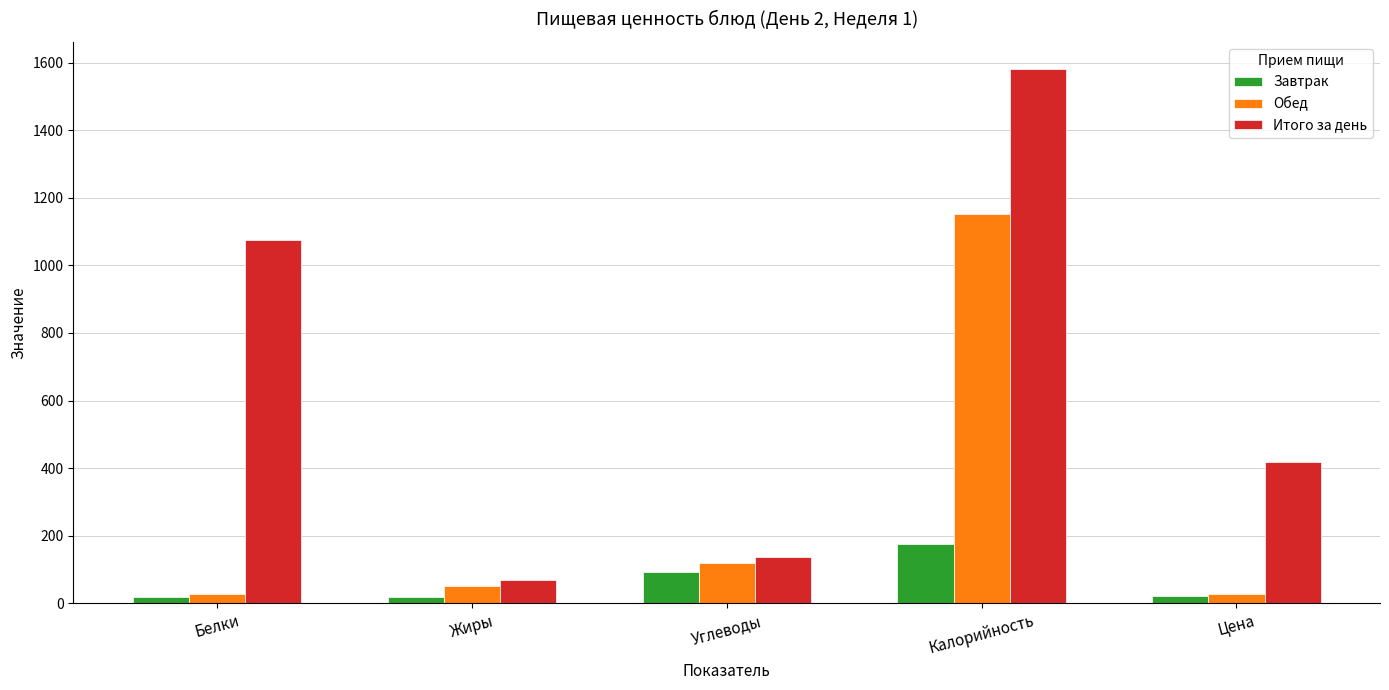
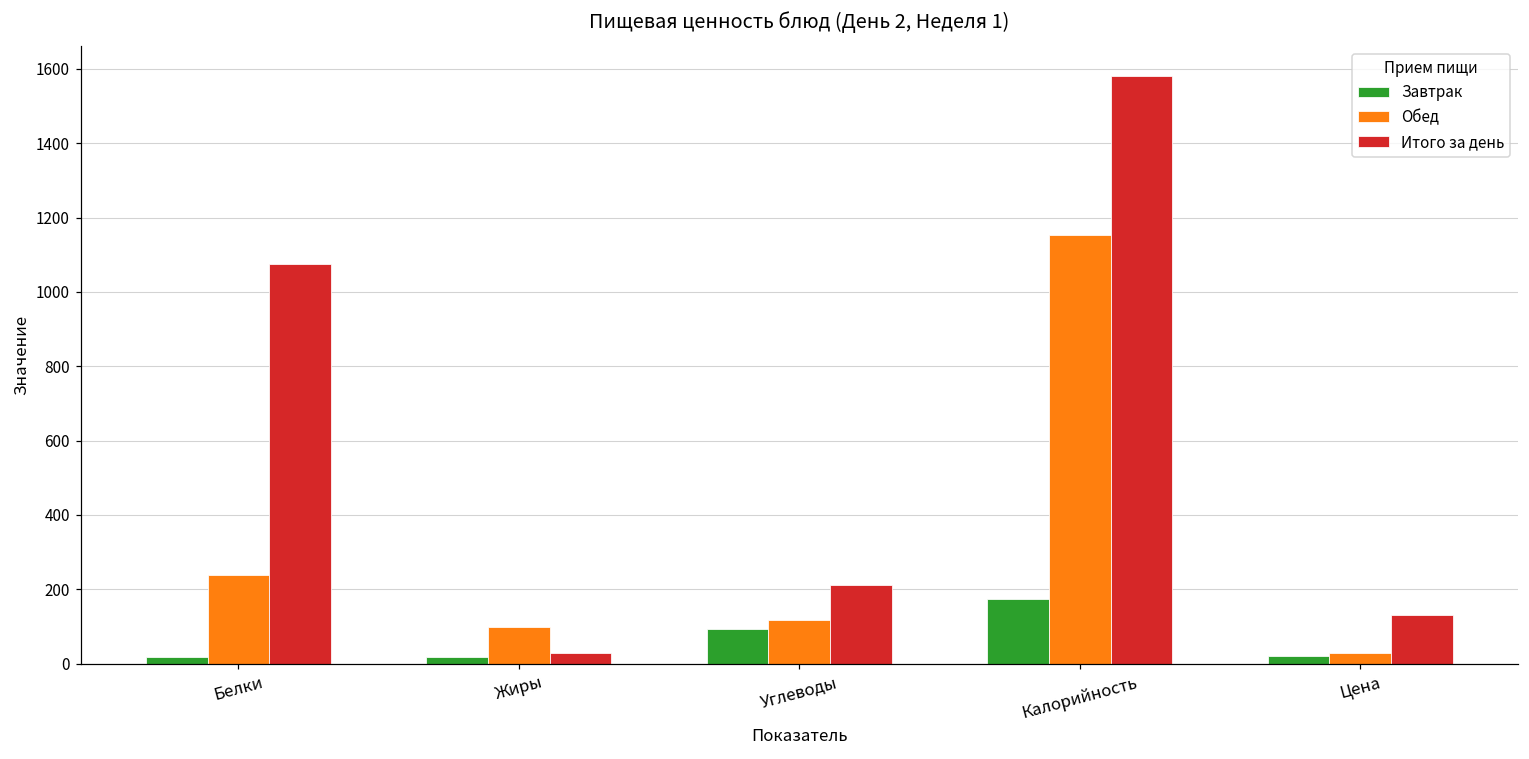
Обед, Белки: 30 -> 240
Обед, Жиры: 50 -> 100
Итого за день, Жиры: 70 -> 30
Итого за день, Углеводы: 140 -> 210
Итого за день, Цена: 420 -> 130
